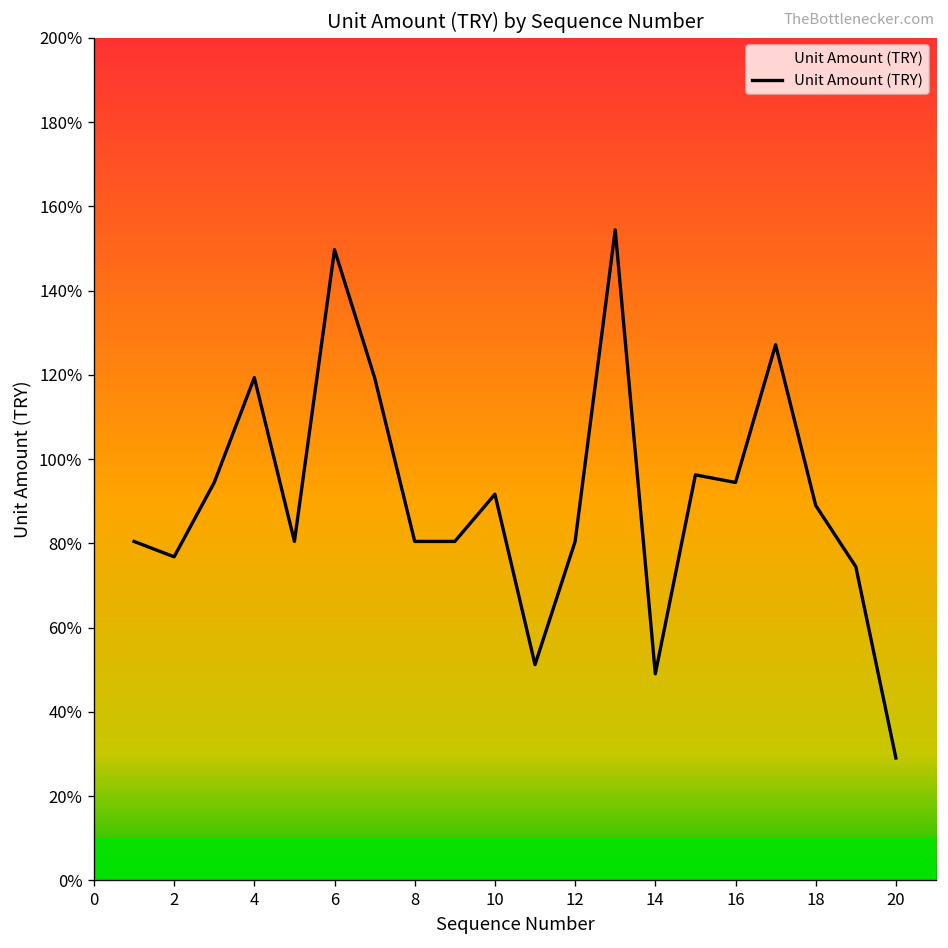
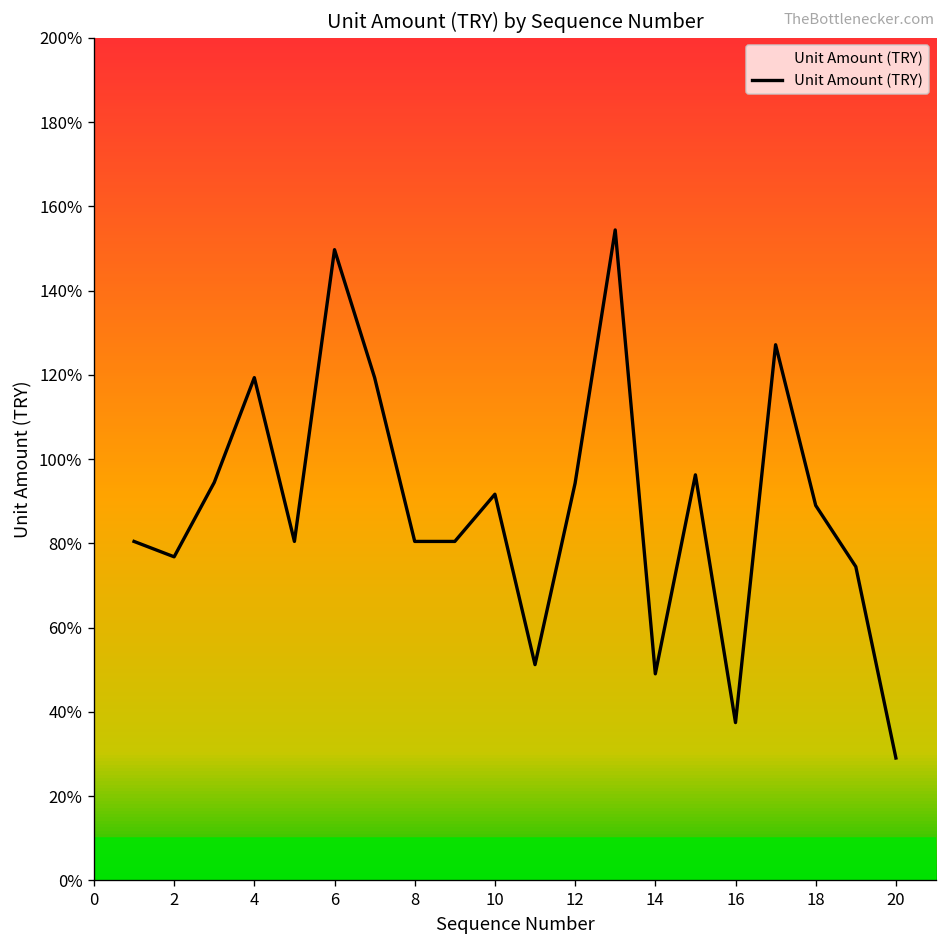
12: 80% -> 94%
16: 94% -> 37%
